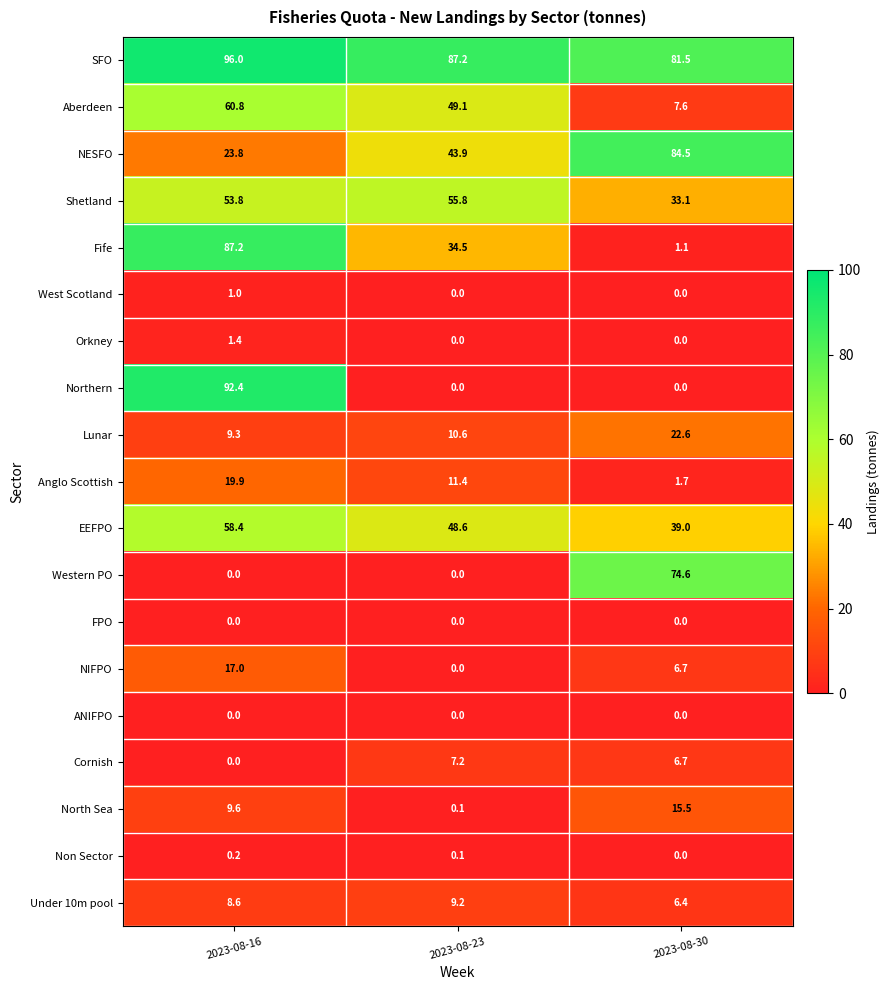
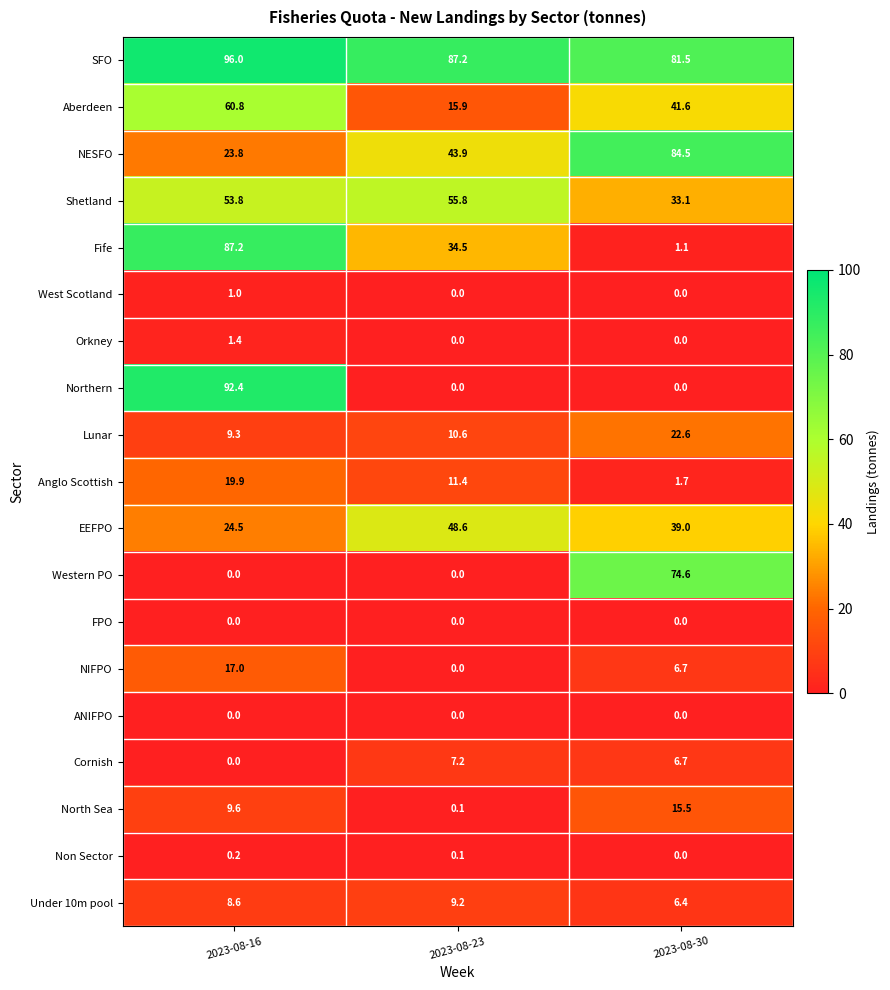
Aberdeen, 2023-08-23: 49.1 -> 15.9
Aberdeen, 2023-08-30: 7.6 -> 41.6
EEFPO, 2023-08-16: 58.4 -> 24.5
